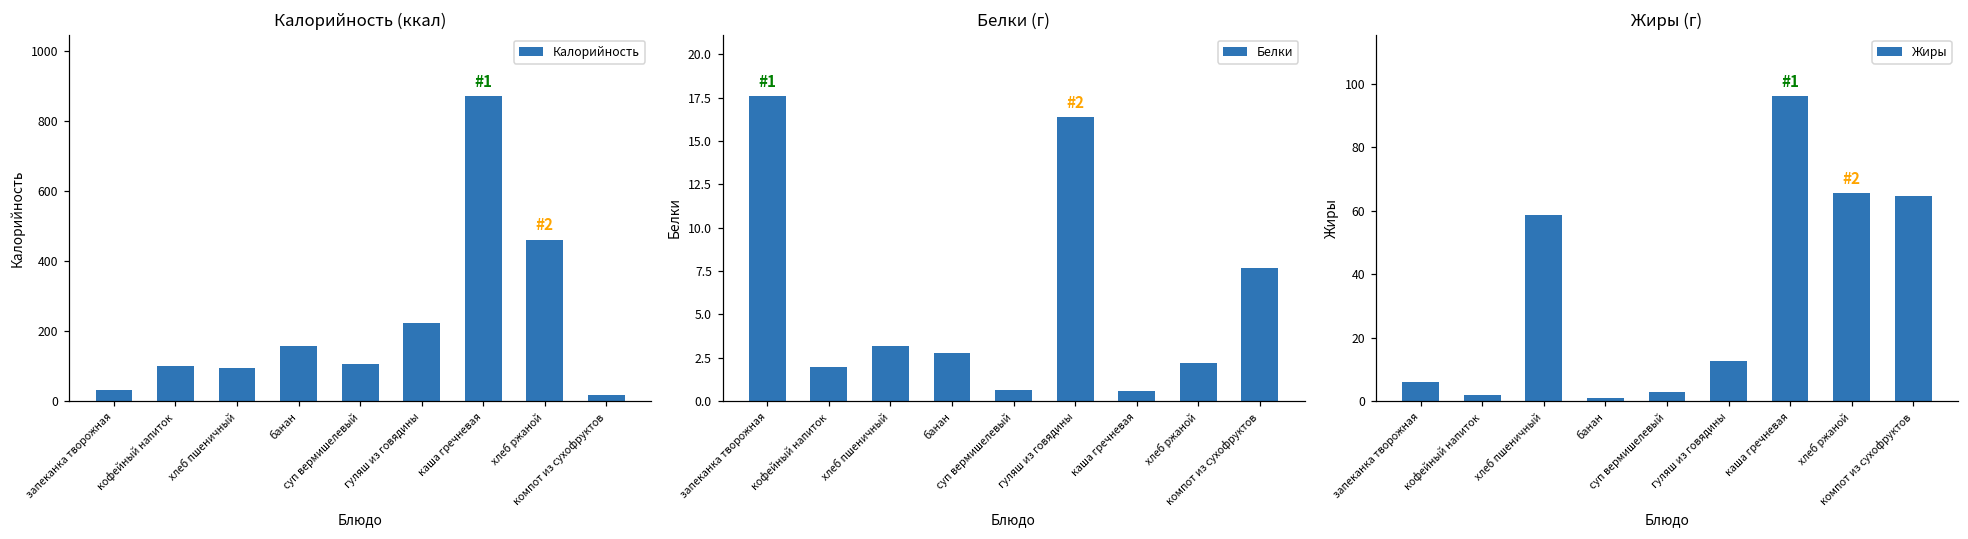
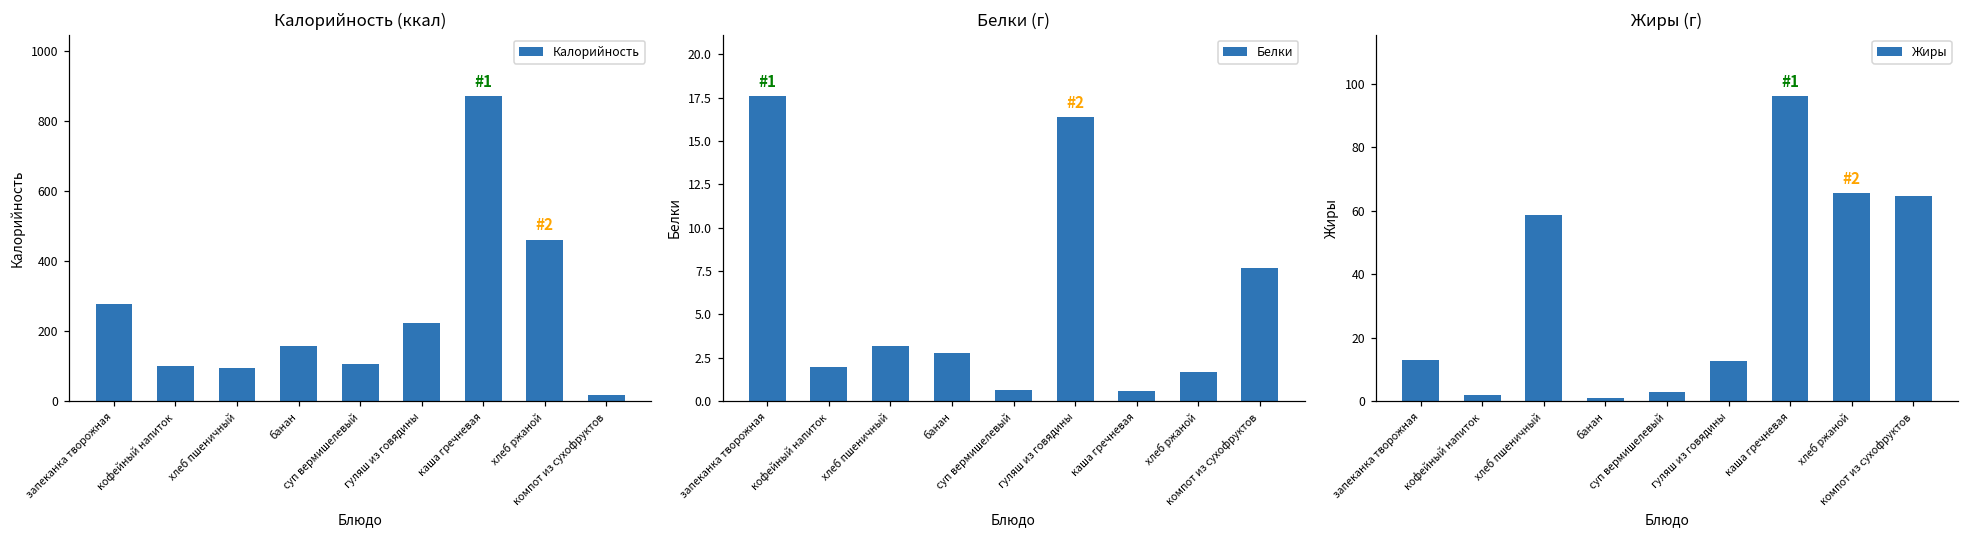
Калорийность (ккал), запеканка творожная: 30 -> 280
Белки (г), хлеб ржаной: 2.2 -> 1.7
Жиры (г), запеканка творожная: 6 -> 13
